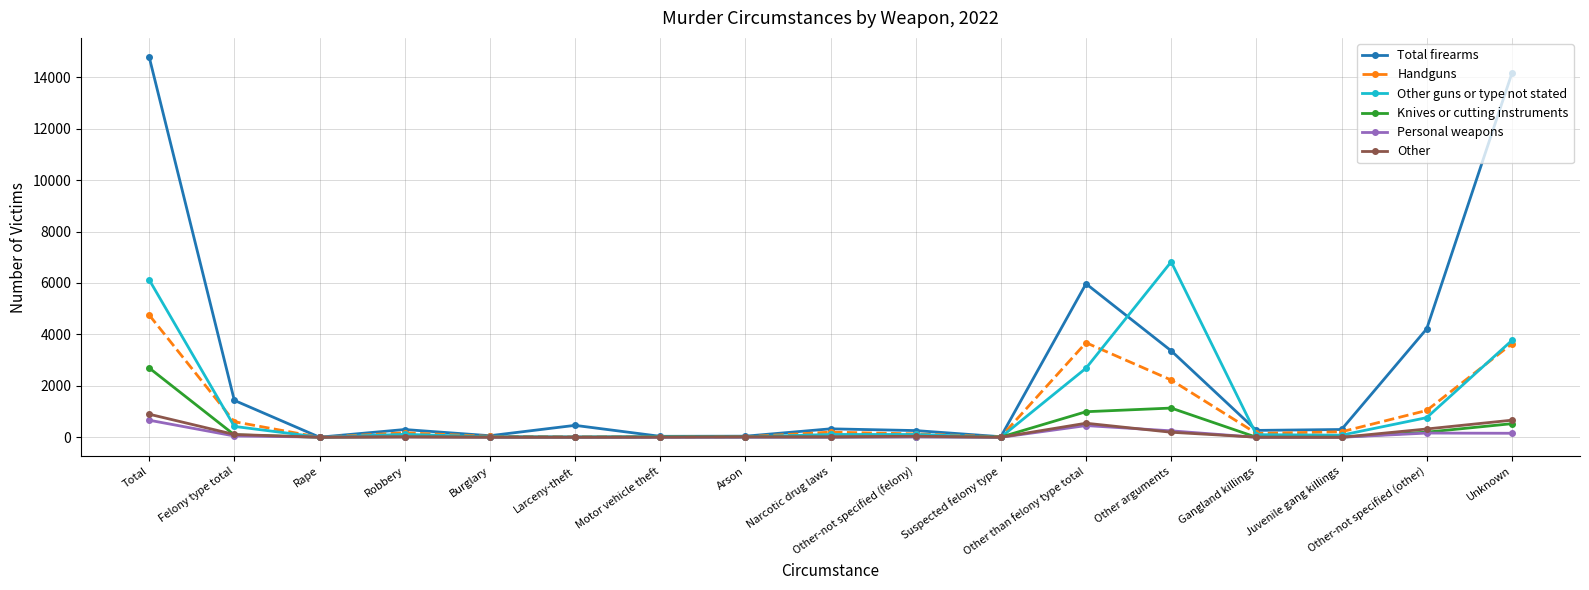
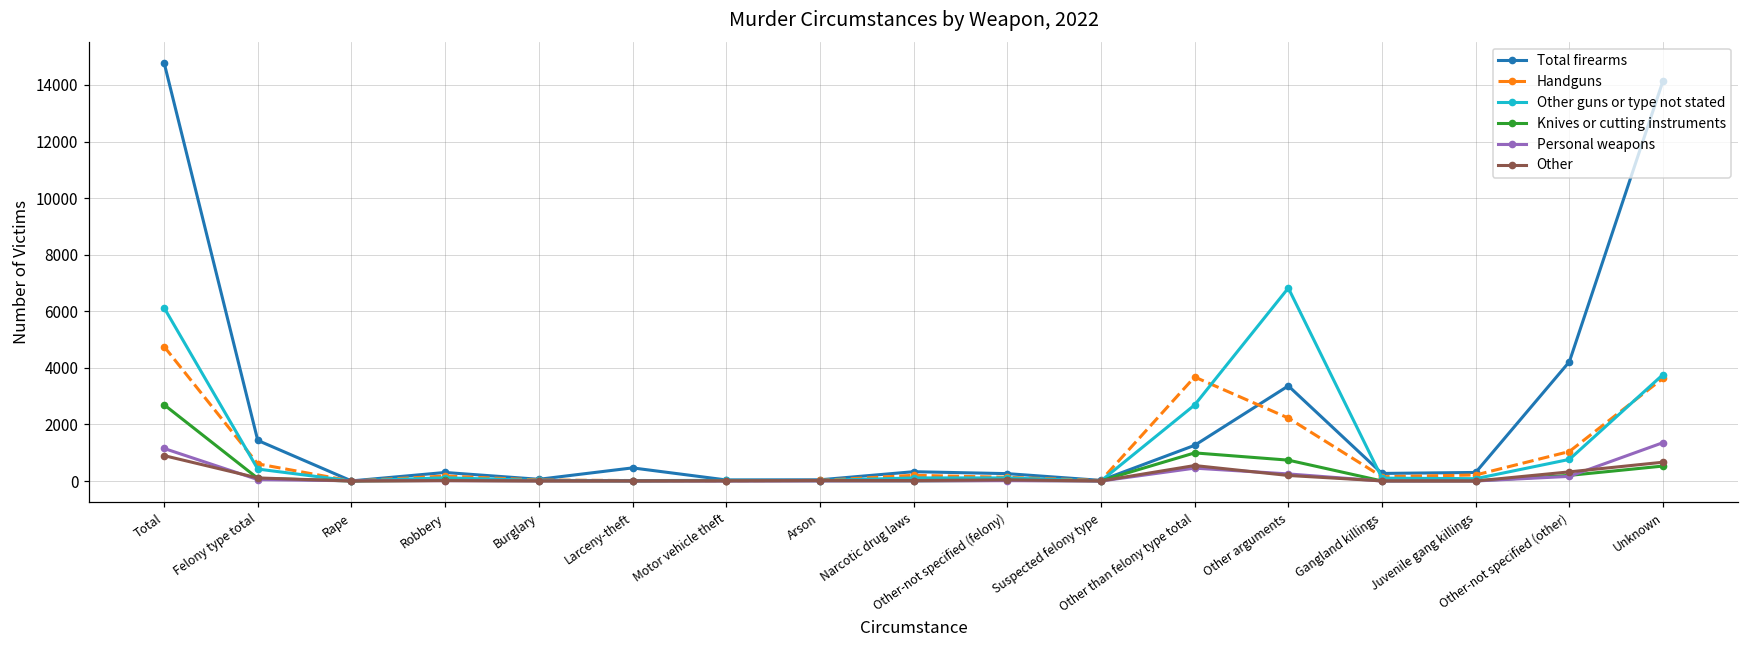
Personal weapons, Total: 700 -> 1200
Total firearms, Other than felony type total: 6000 -> 1300
Knives or cutting instruments, Other arguments: 1100 -> 700
Personal weapons, Unknown: 200 -> 1400
